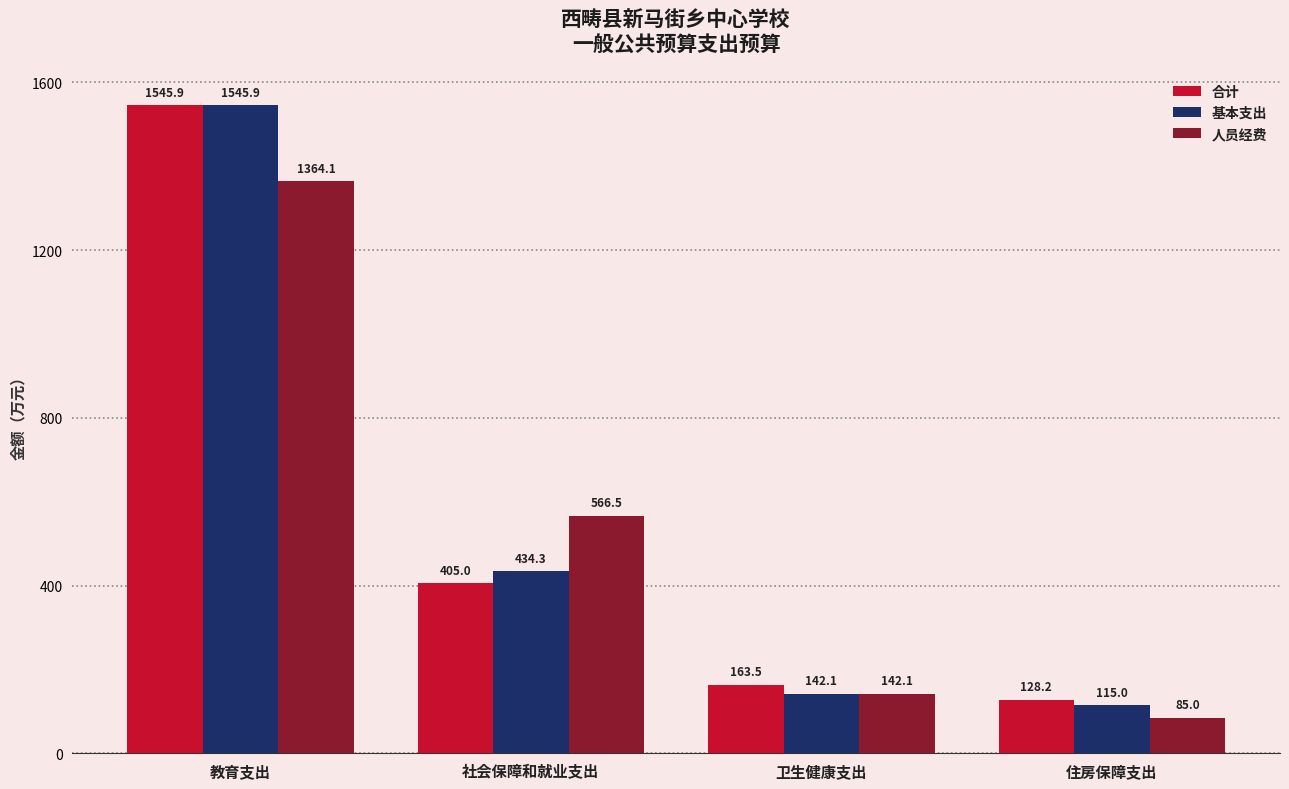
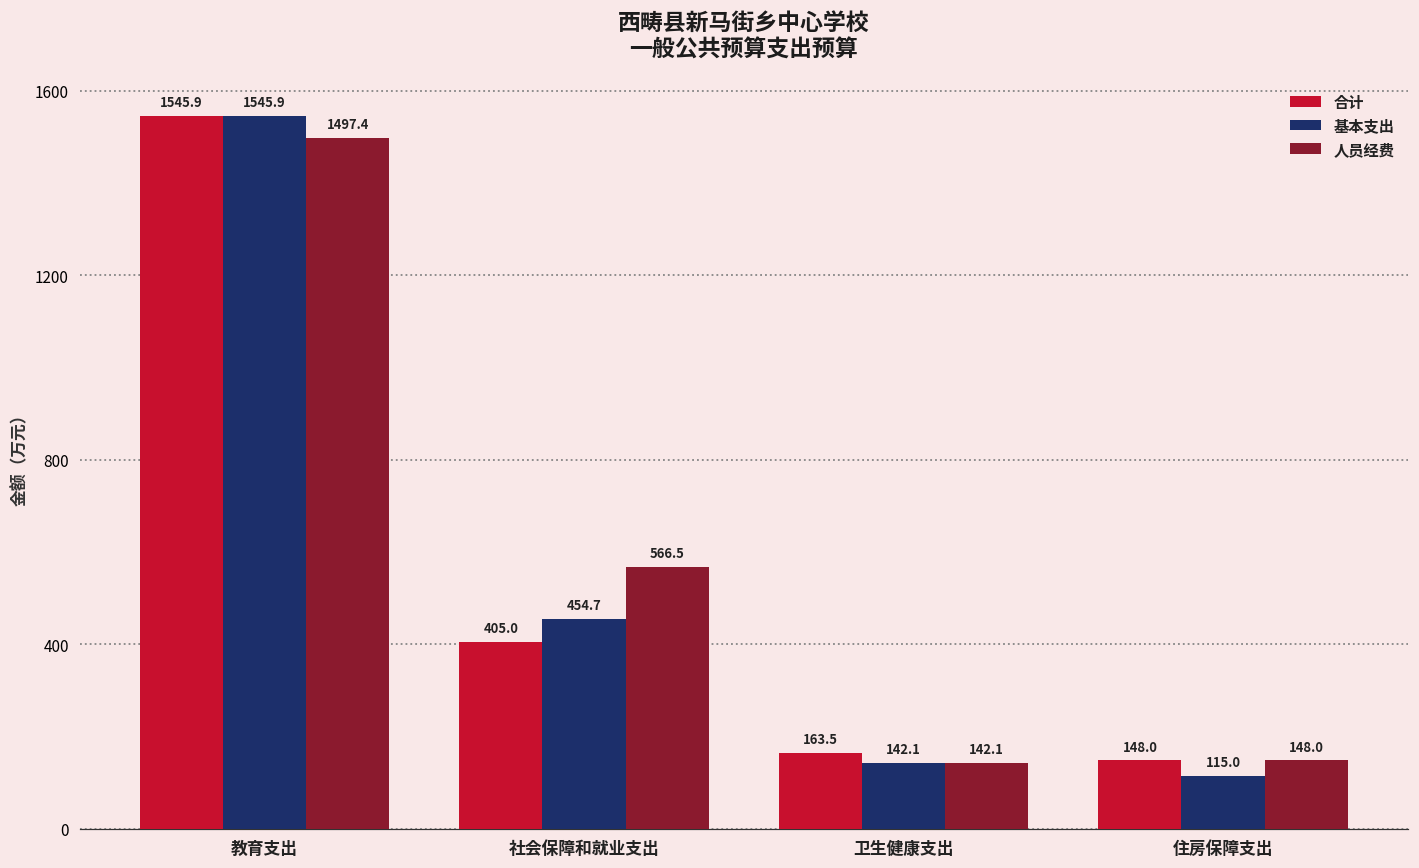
人员经费, 教育支出: 1364.1 -> 1497.4
基本支出, 社会保障和就业支出: 434.3 -> 454.7
合计, 住房保障支出: 128.2 -> 148.0
人员经费, 住房保障支出: 85.0 -> 148.0
